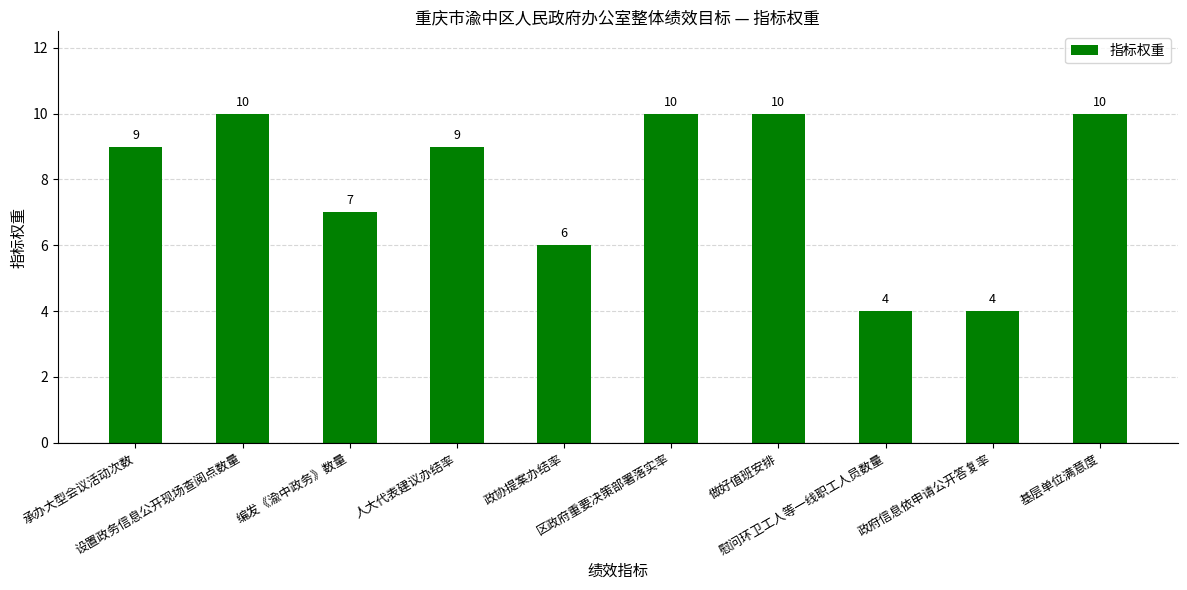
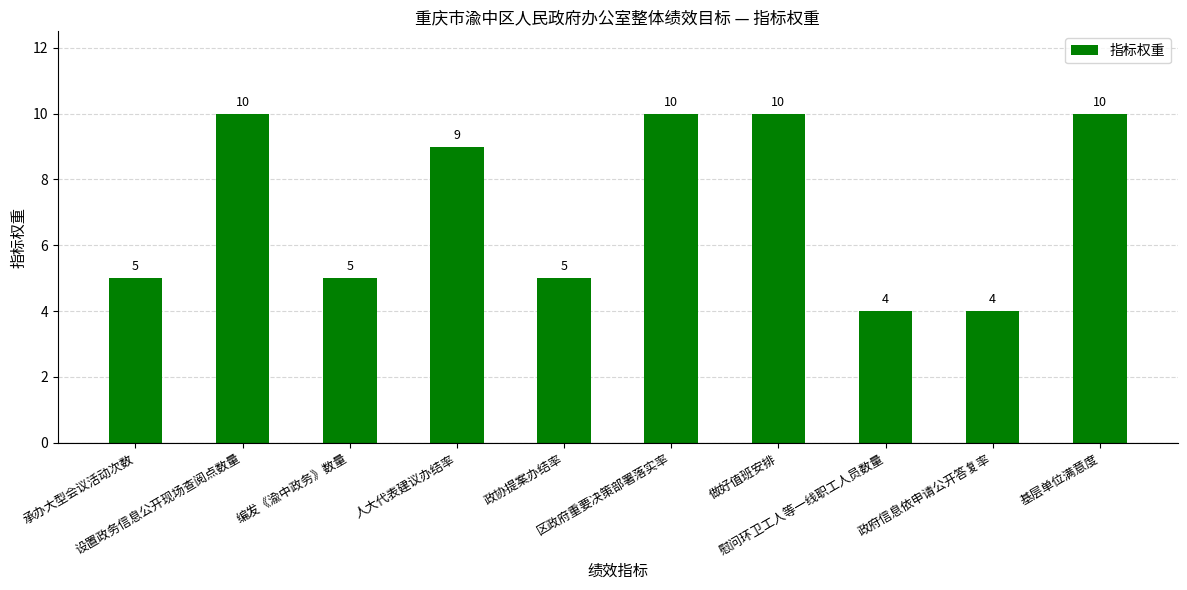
承办大型会议活动次数: 9 -> 5
编发《渝中政务》数量: 7 -> 5
政协提案办结率: 6 -> 5
